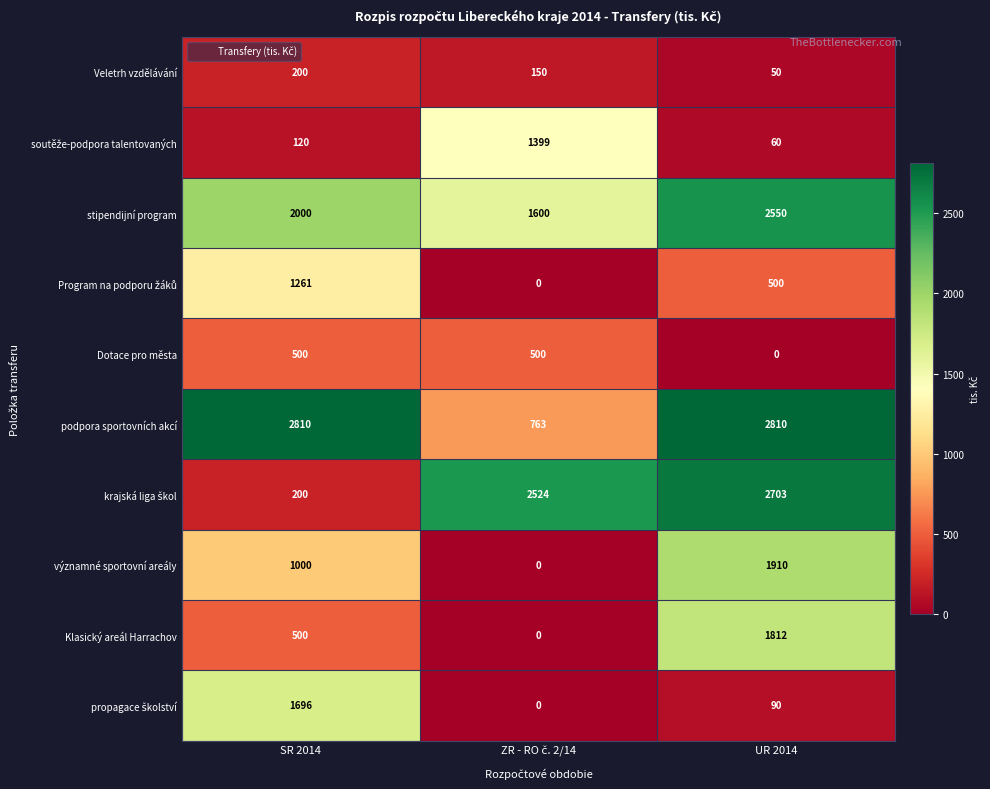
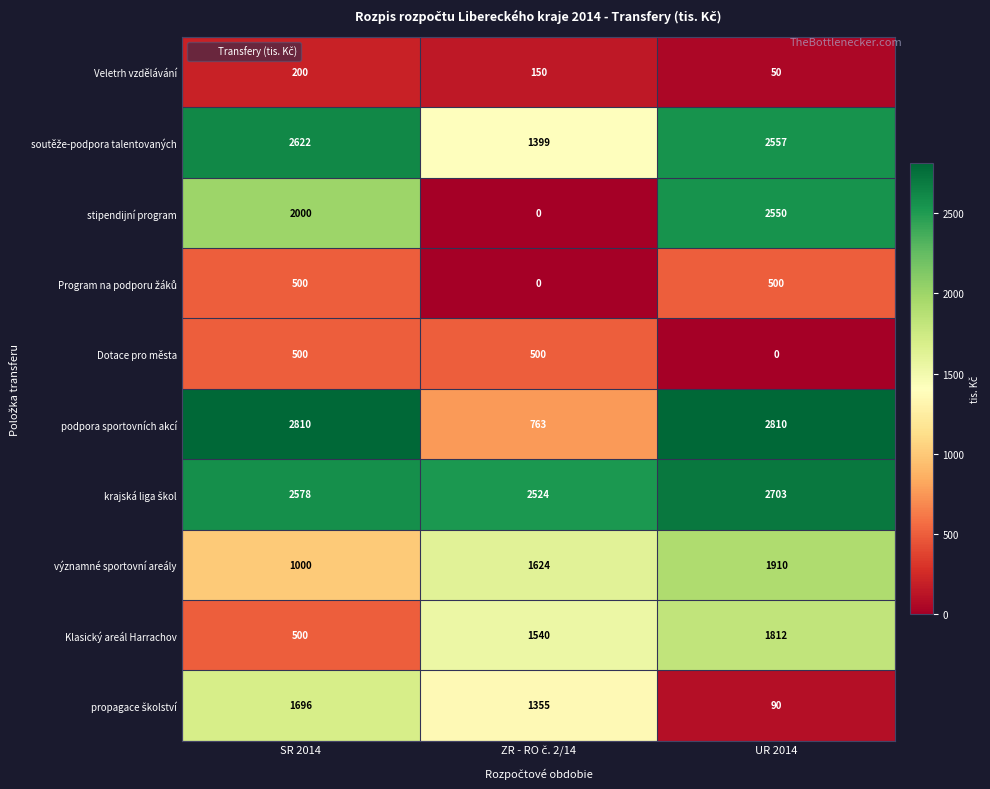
soutěže-podpora talentovaných, SR 2014: 120 -> 2622
soutěže-podpora talentovaných, UR 2014: 60 -> 2557
stipendijní program, ZR - RO č. 2/14: 1600 -> 0
Program na podporu žáků, SR 2014: 1261 -> 500
krajská liga škol, SR 2014: 200 -> 2578
významné sportovní areály, ZR - RO č. 2/14: 0 -> 1624
Klasický areál Harrachov, ZR - RO č. 2/14: 0 -> 1540
propagace školství, ZR - RO č. 2/14: 0 -> 1355
